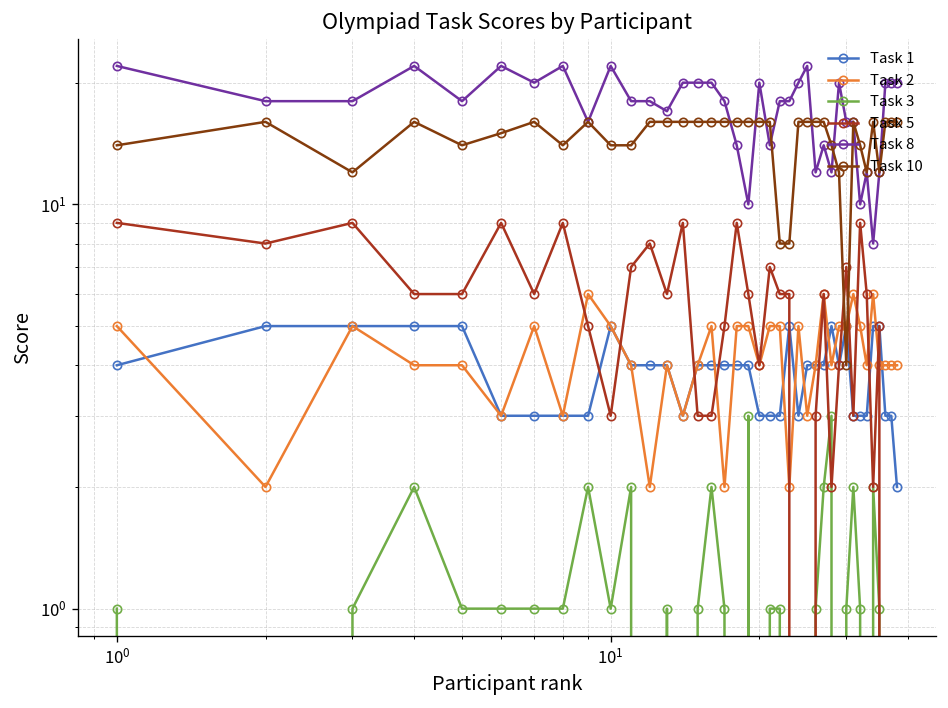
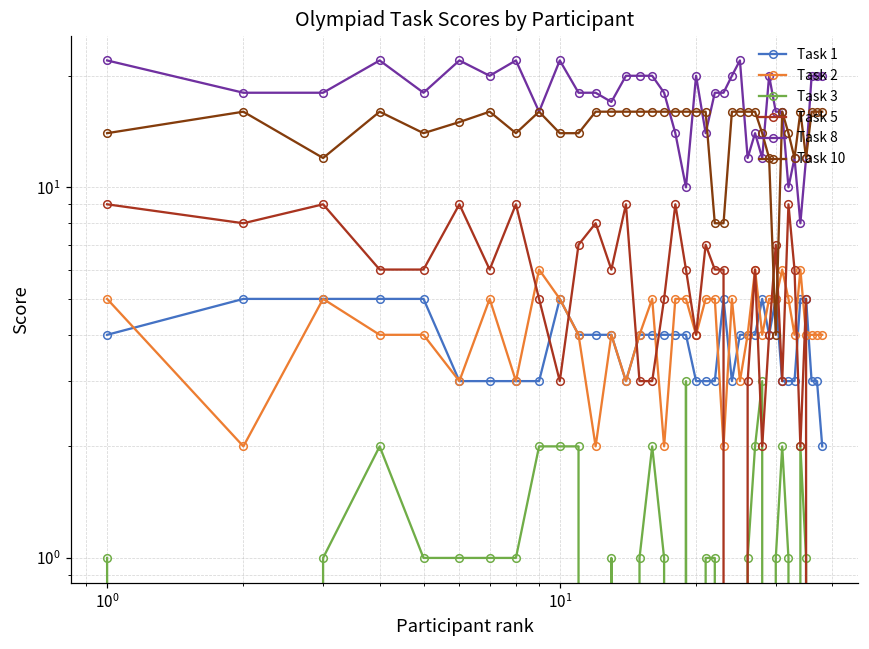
Task 3, 10^1: 1 -> 2
